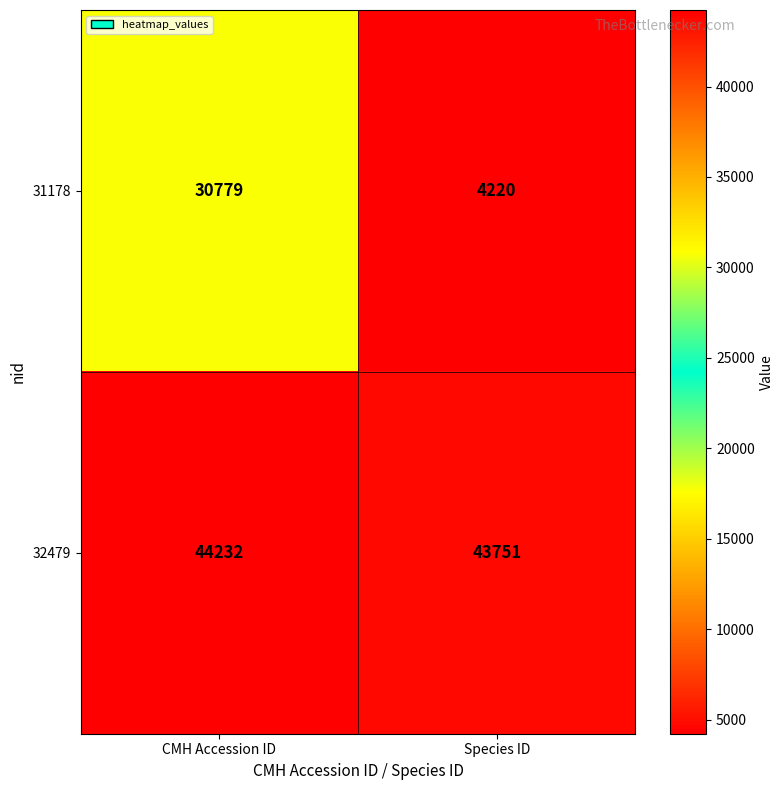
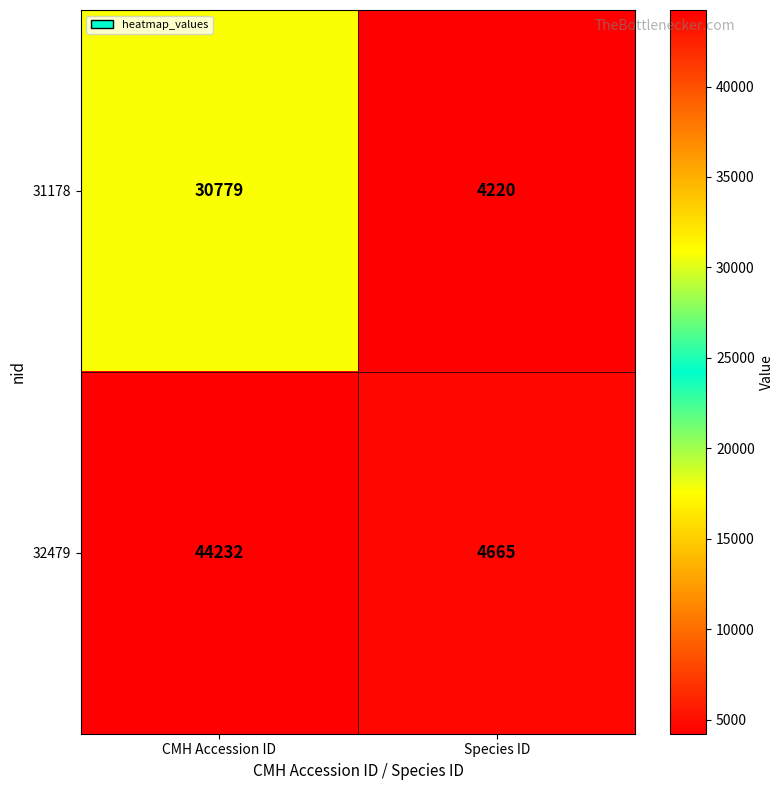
32479, Species ID: 43751 -> 4665
